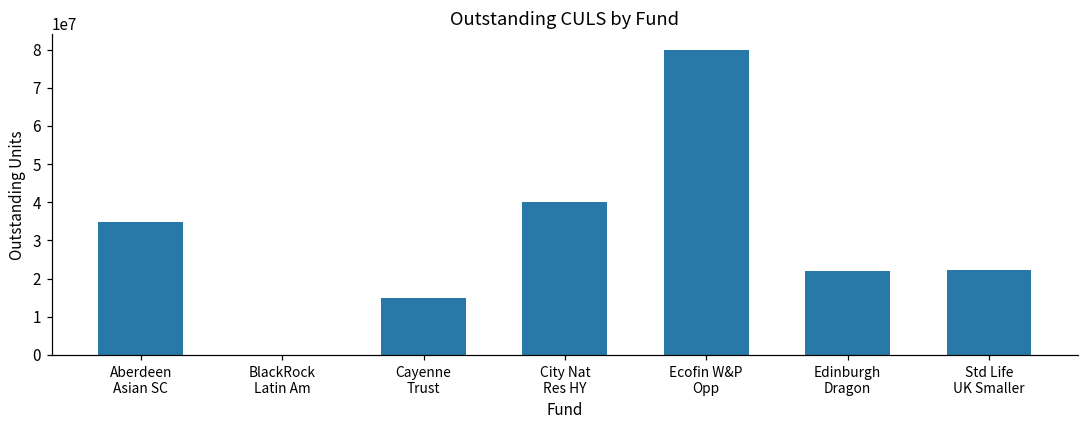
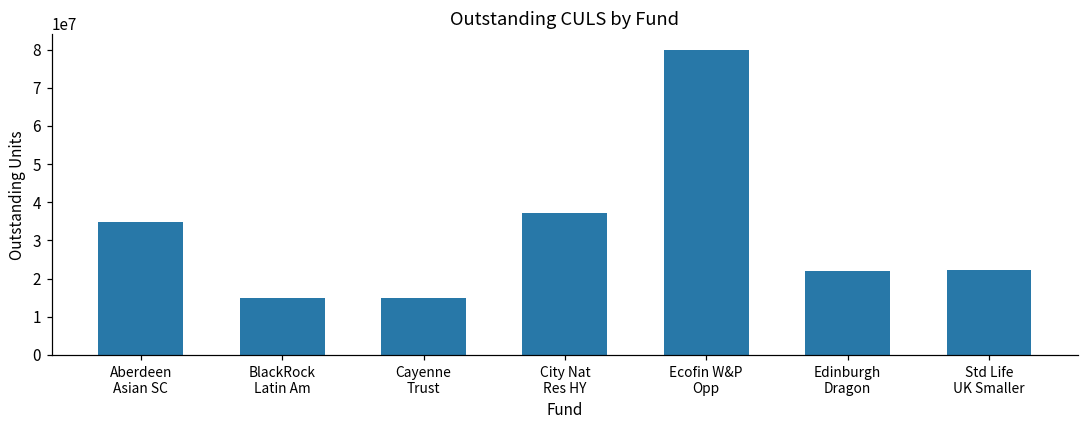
BlackRock Latin Am: 0 -> 15000000
City Nat Res HY: 40000000 -> 37000000
